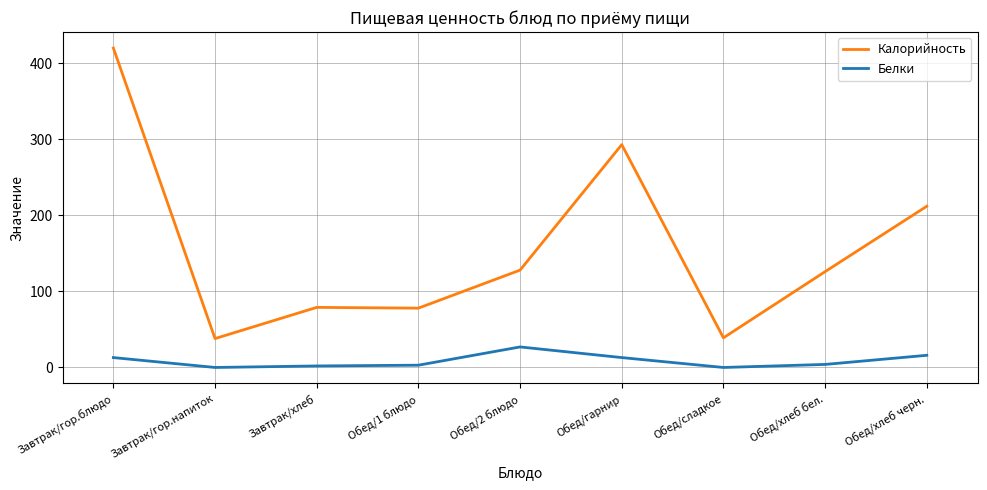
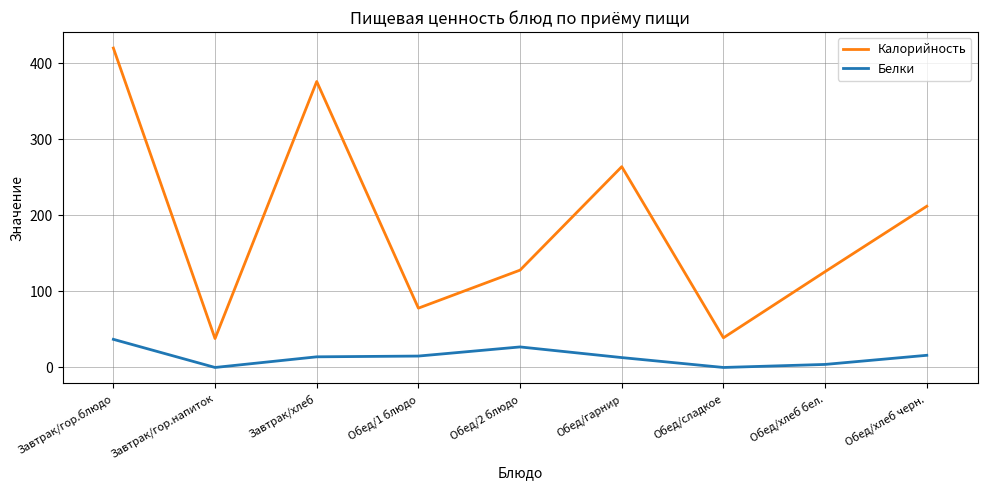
Белки, Завтрак/гор.блюдо: 10 -> 40
Калорийность, Завтрак/хлеб: 80 -> 380
Белки, Завтрак/хлеб: 0 -> 10
Белки, Обед/1 блюдо: 0 -> 20
Калорийность, Обед/гарнир: 290 -> 260
